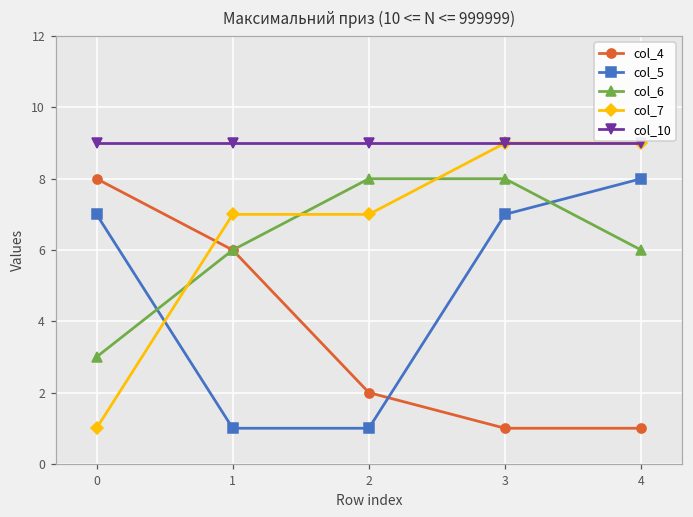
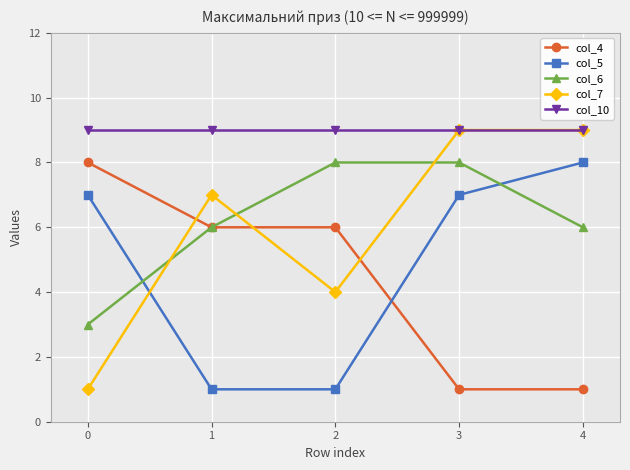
col_4, 2: 2 -> 6
col_7, 2: 7 -> 4
